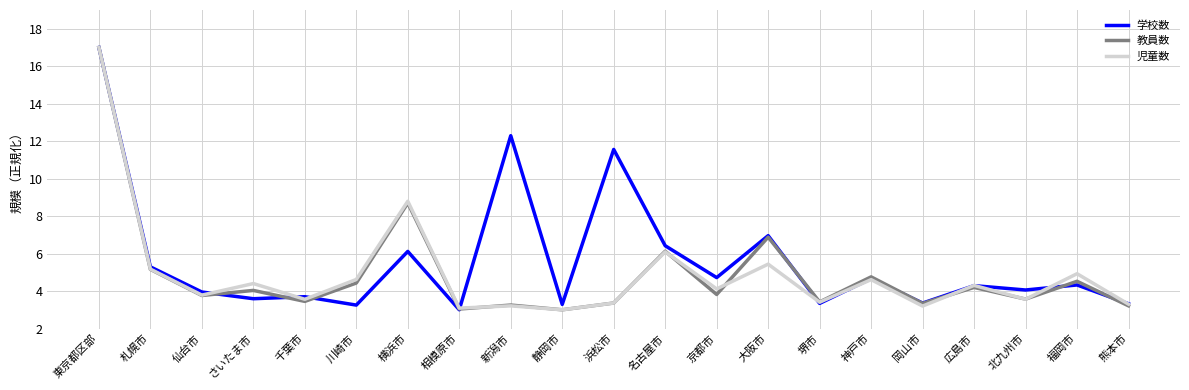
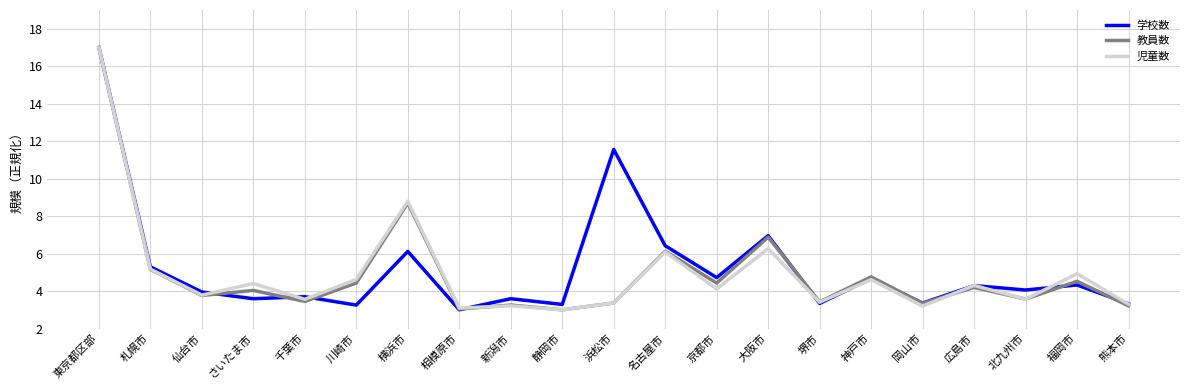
学校数, 新潟市: 12.3 -> 3.6
教員数, 京都市: 3.8 -> 4.4
児童数, 大阪市: 5.4 -> 6.3
